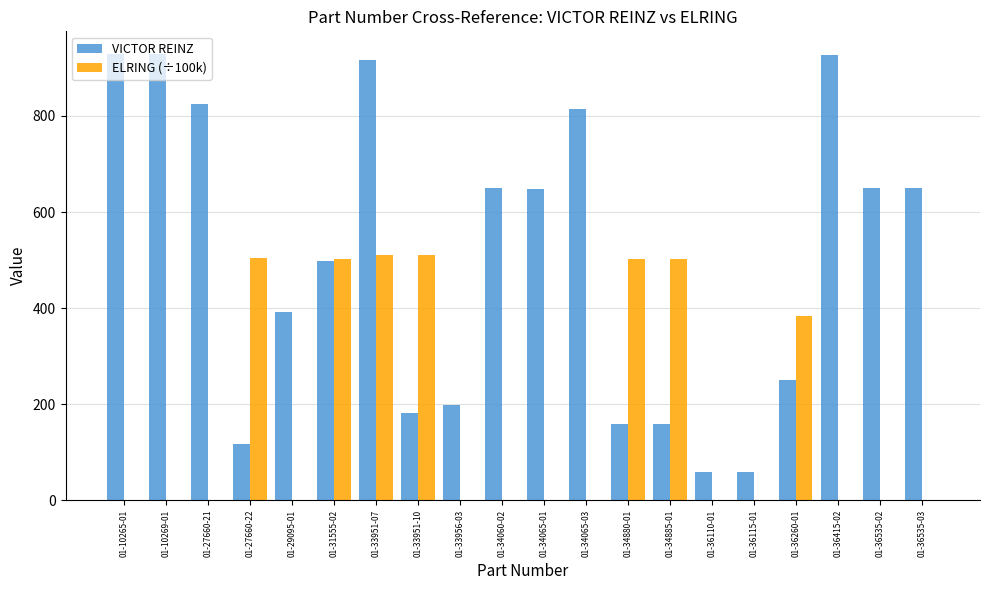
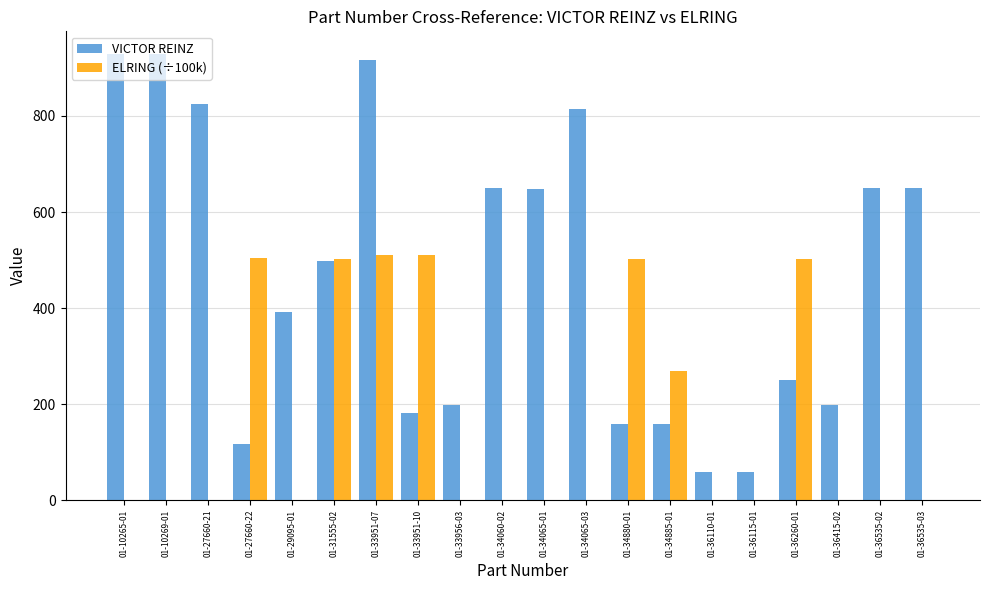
ELRING (÷100k), 01-34885-01: 500 -> 270
ELRING (÷100k), 01-36260-01: 380 -> 500
VICTOR REINZ, 01-36415-02: 930 -> 200
